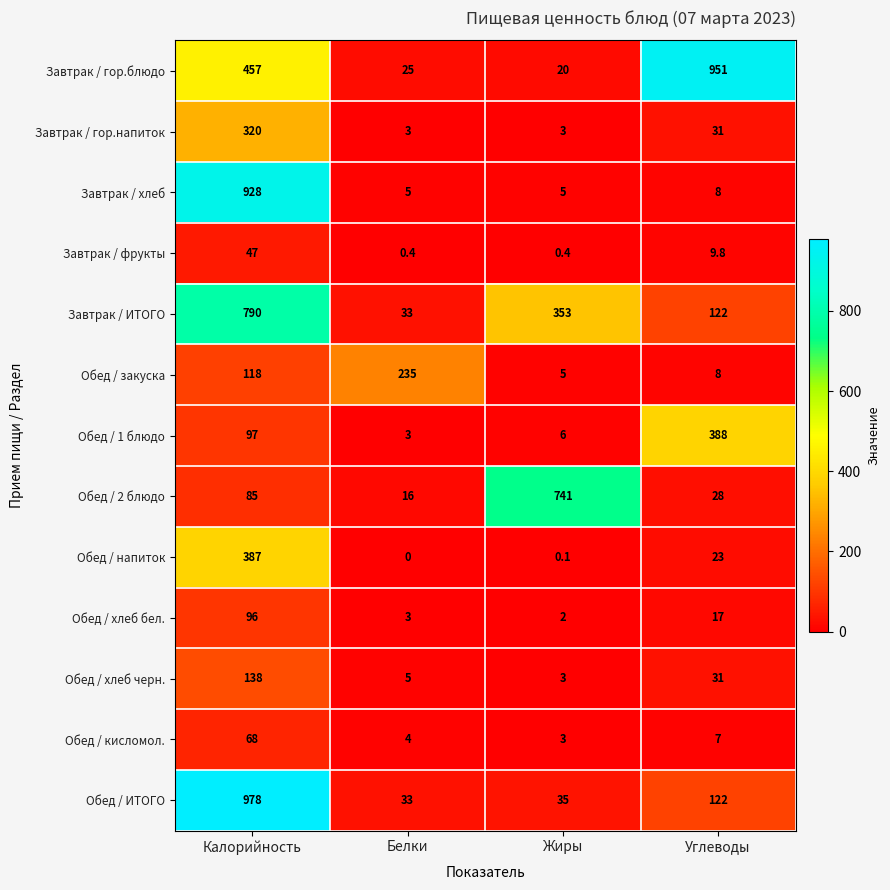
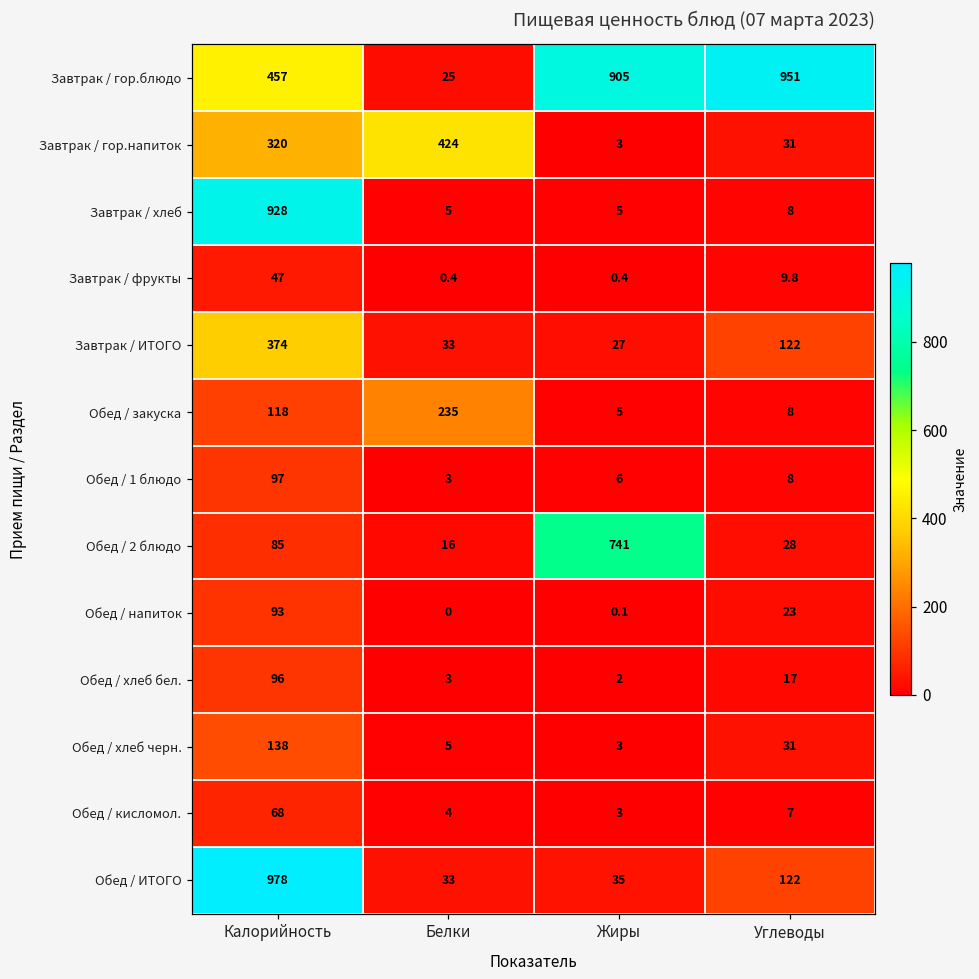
Завтрак / гор.блюдо, Жиры: 20 -> 905
Завтрак / гор.напиток, Белки: 3 -> 424
Завтрак / ИТОГО, Калорийность: 790 -> 374
Завтрак / ИТОГО, Жиры: 353 -> 27
Обед / 1 блюдо, Углеводы: 388 -> 8
Обед / напиток, Калорийность: 387 -> 93
